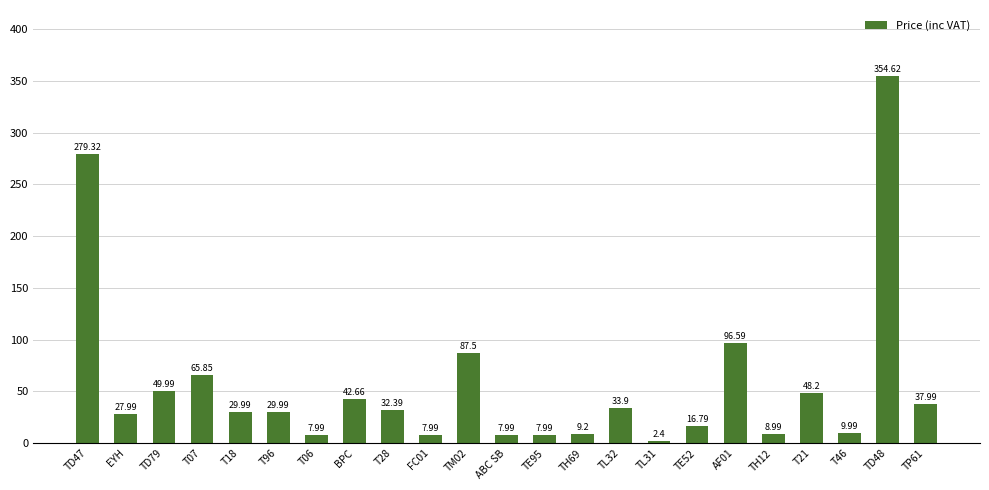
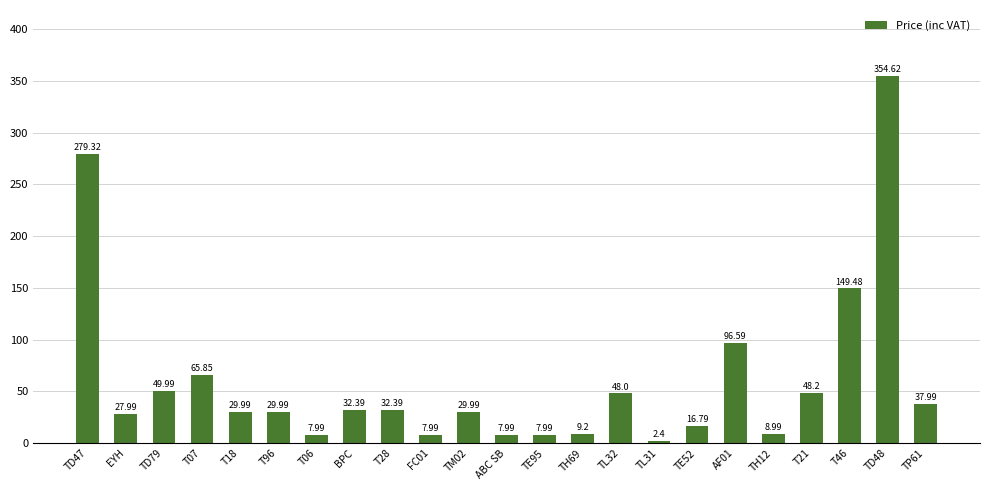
BPC: 42.66 -> 32.39
TM02: 87.5 -> 29.99
TL32: 33.9 -> 48.0
T46: 9.99 -> 149.48
